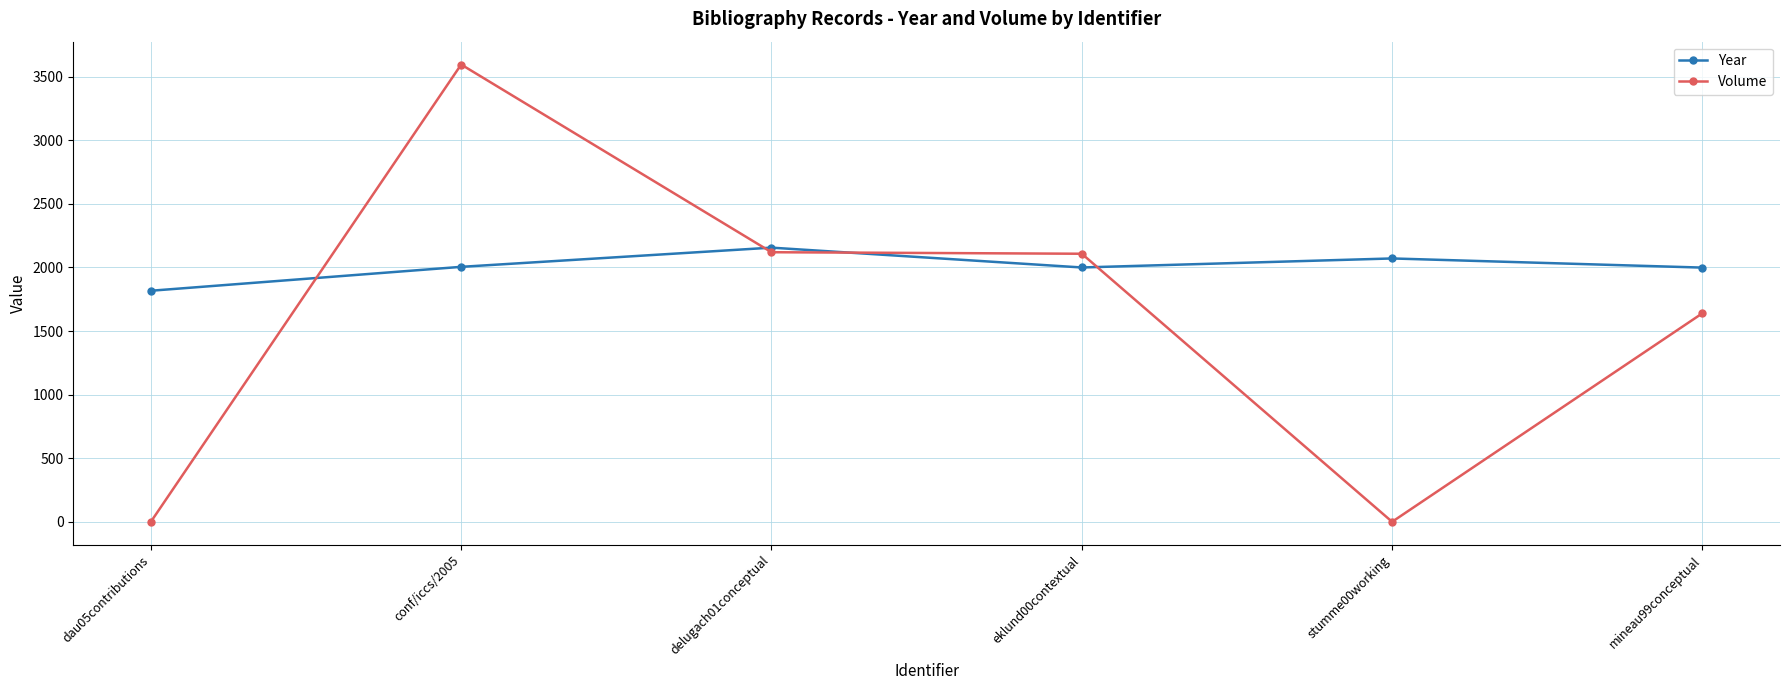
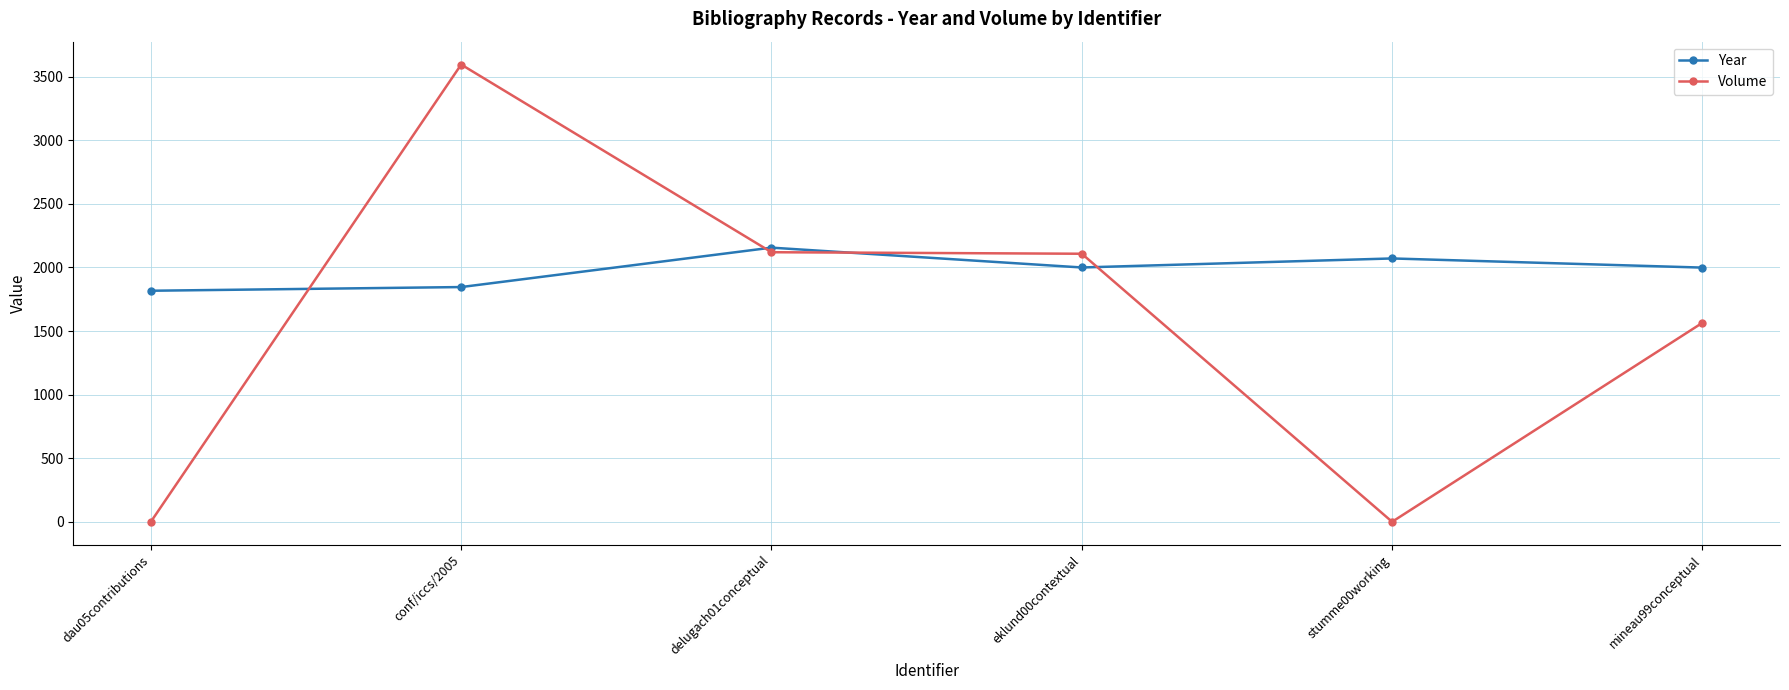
Year, conf/iccs/2005: 2010 -> 1850
Volume, mineau99conceptual: 1640 -> 1570
